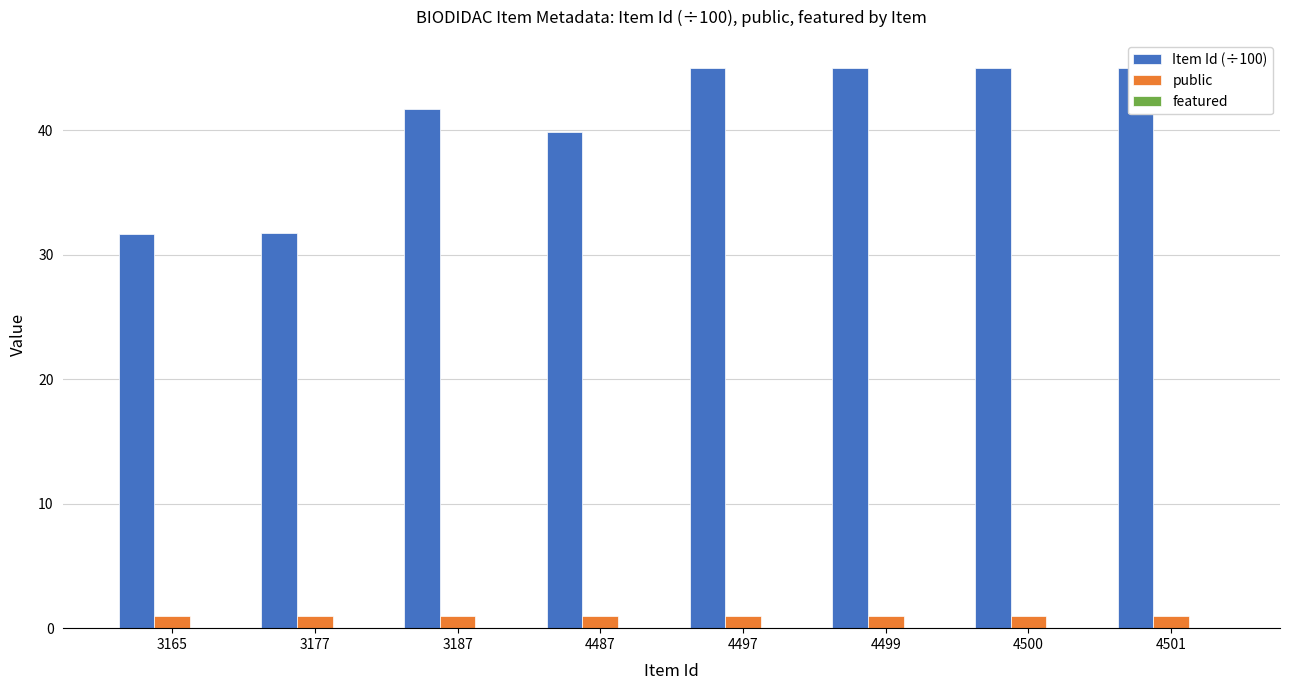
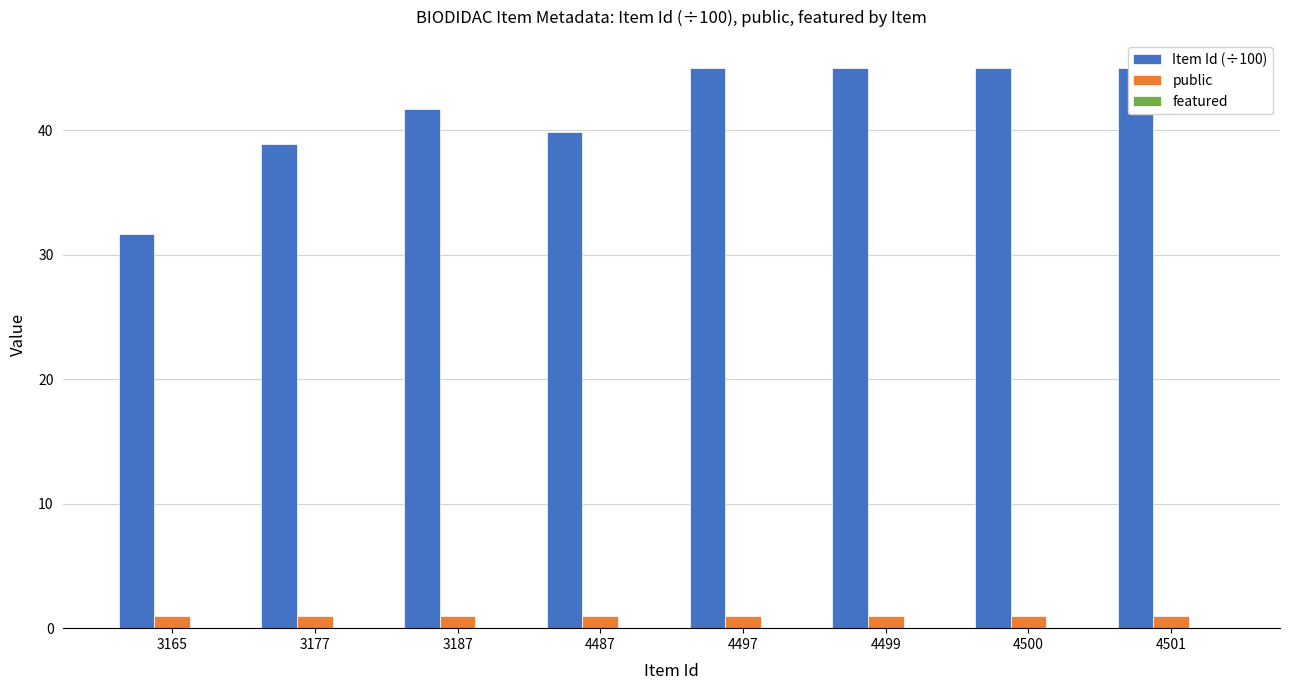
Item Id (÷100), 3177: 31.8 -> 38.9
